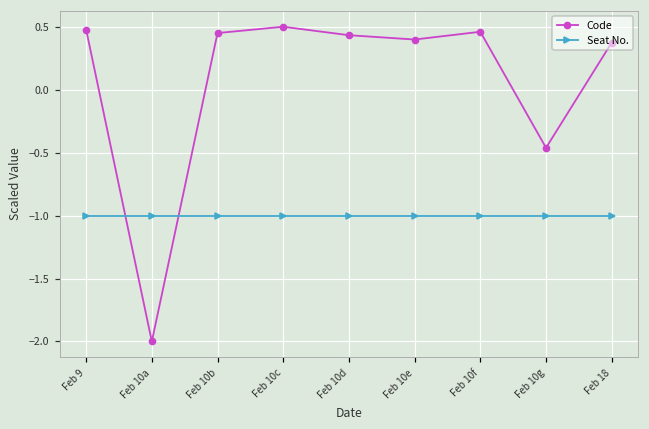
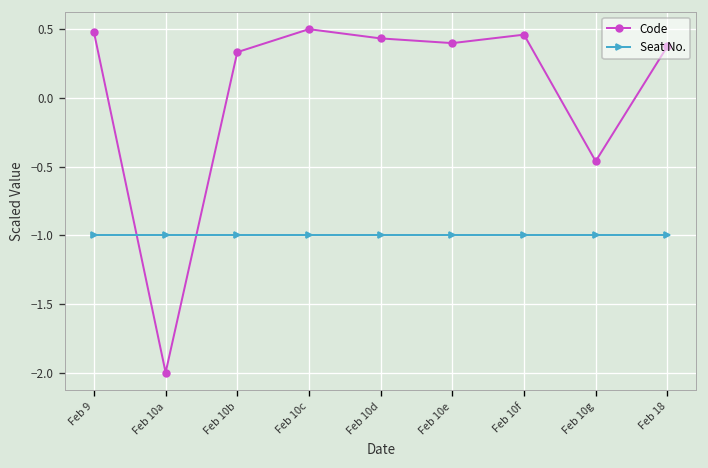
Code, Feb 10b: 0.45 -> 0.33
